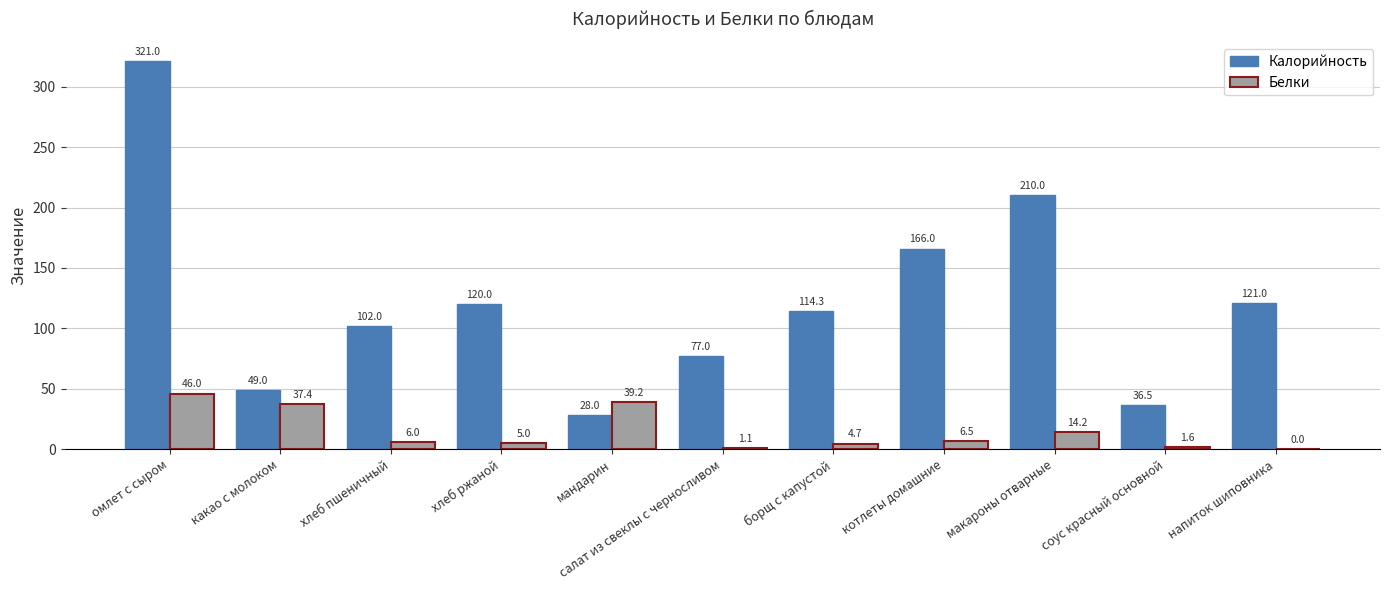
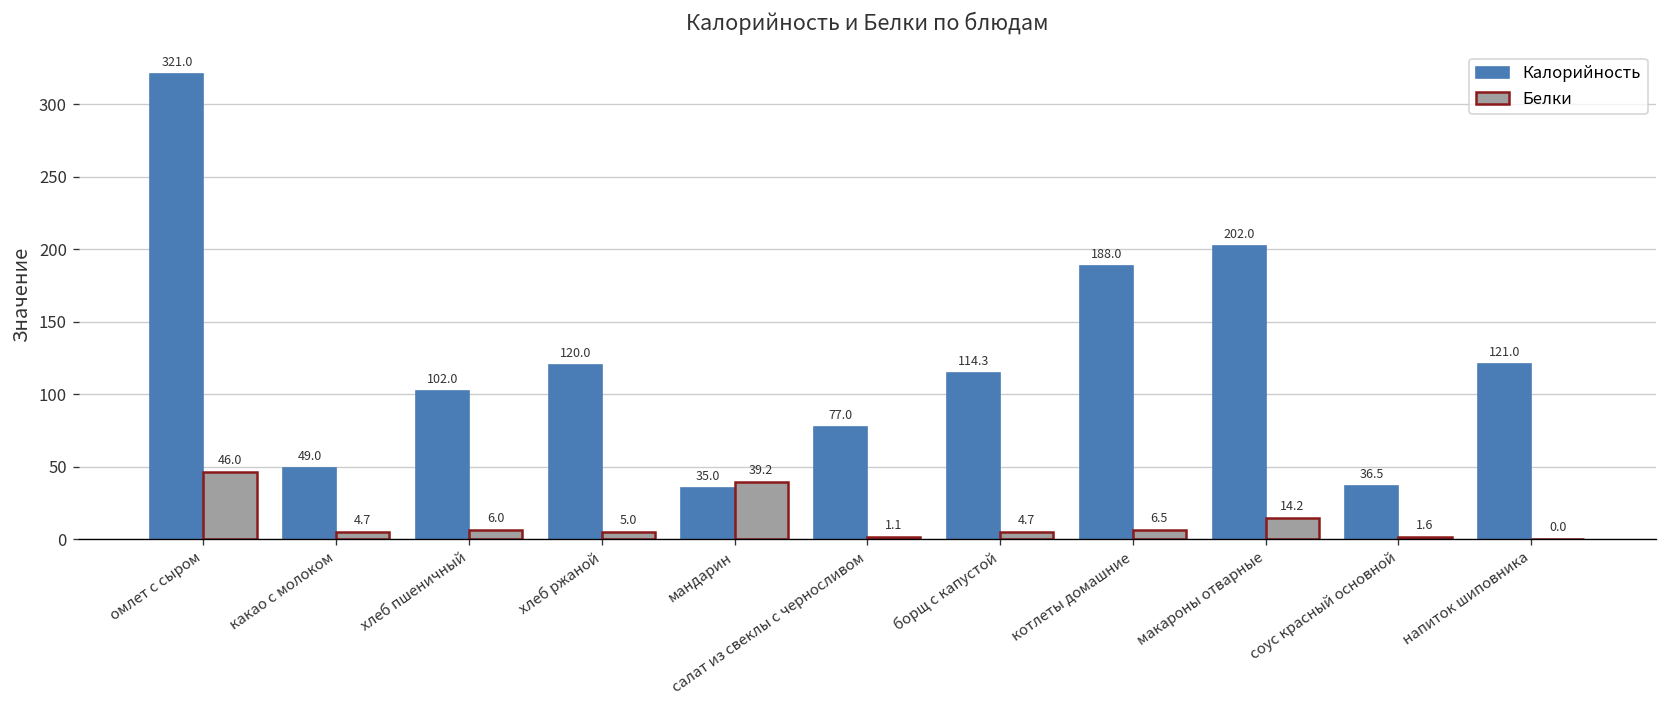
Белки, какао с молоком: 37.4 -> 4.7
Калорийность, мандарин: 28.0 -> 35.0
Калорийность, котлеты домашние: 166.0 -> 188.0
Калорийность, макароны отварные: 210.0 -> 202.0
